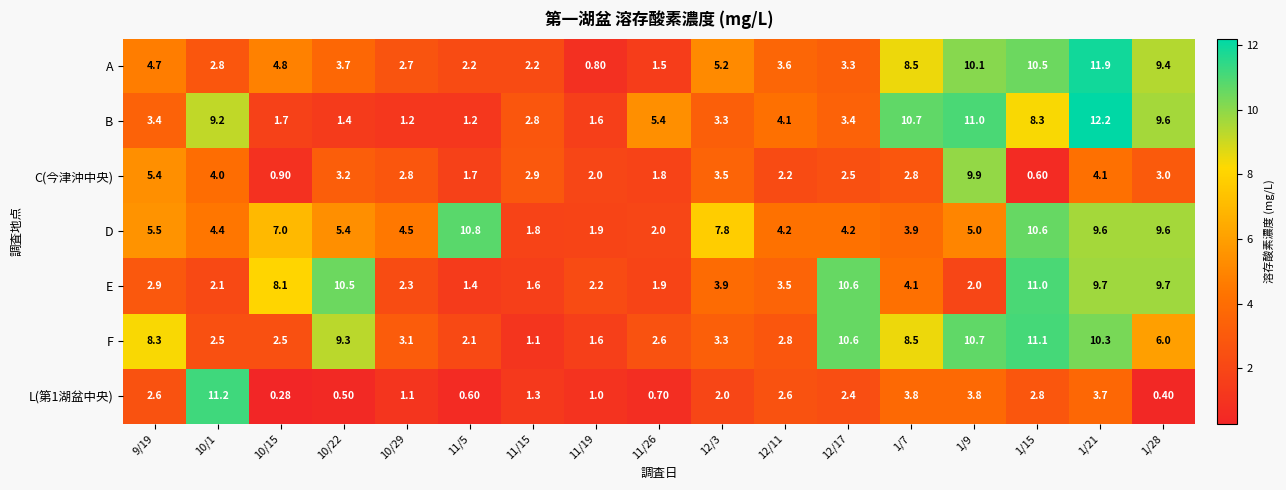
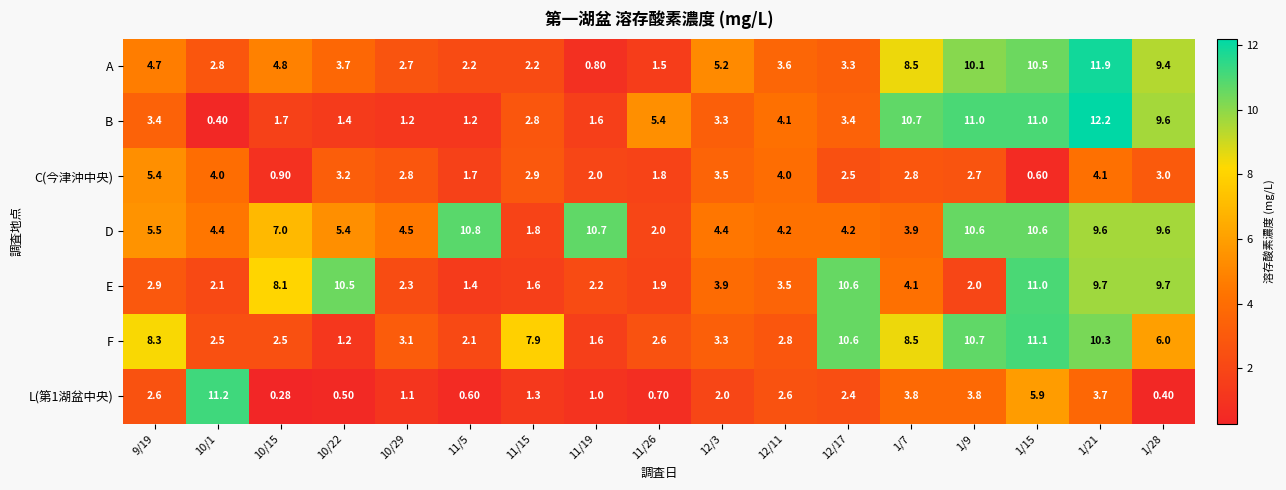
B, 10/1: 9.2 -> 0.40
B, 1/15: 8.3 -> 11.0
C(今津沖中央), 12/11: 2.2 -> 4.0
C(今津沖中央), 1/9: 9.9 -> 2.7
D, 11/19: 1.9 -> 10.7
D, 12/3: 7.8 -> 4.4
D, 1/9: 5.0 -> 10.6
F, 10/22: 9.3 -> 1.2
F, 11/15: 1.1 -> 7.9
L(第1湖盆中央), 1/15: 2.8 -> 5.9
